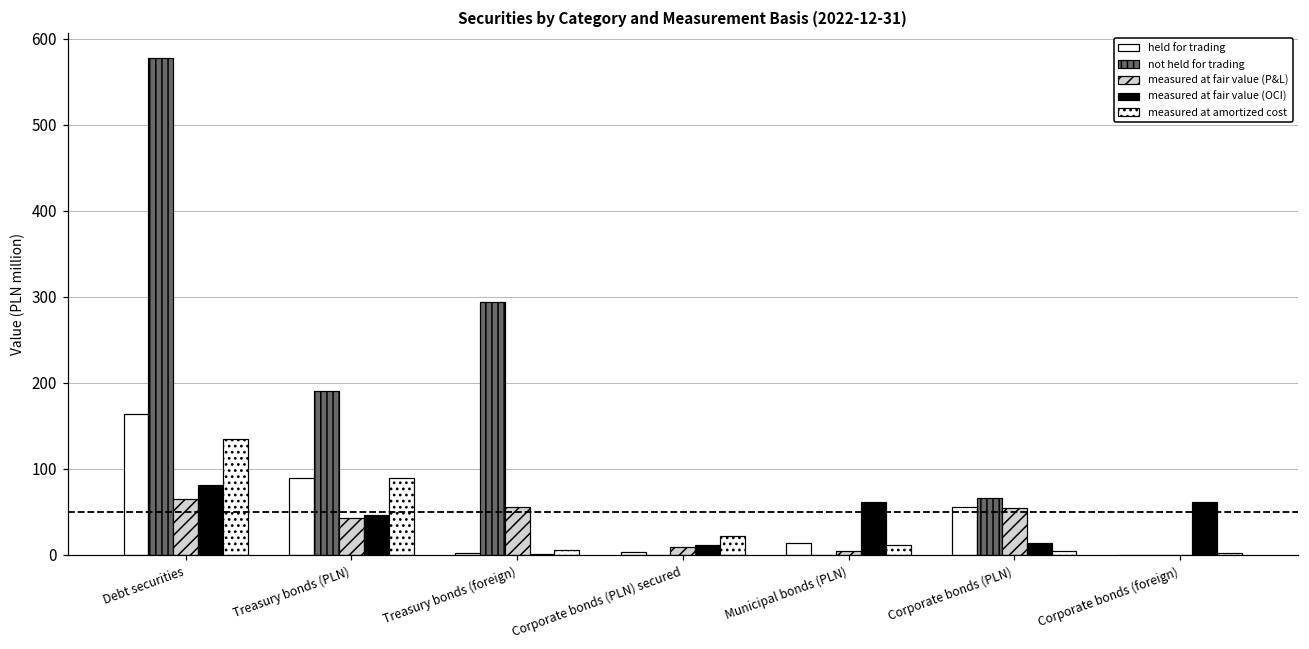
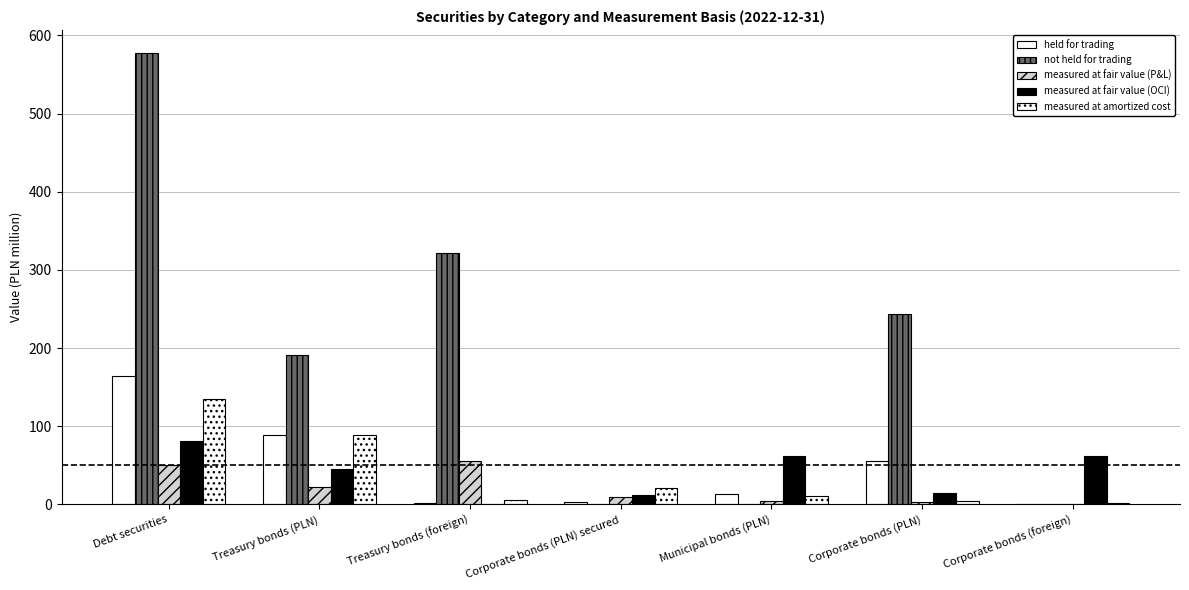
measured at fair value (P&L), Debt securities: 70 -> 50
measured at fair value (P&L), Treasury bonds (PLN): 40 -> 20
not held for trading, Treasury bonds (foreign): 290 -> 320
not held for trading, Corporate bonds (PLN): 70 -> 240
measured at fair value (P&L), Corporate bonds (PLN): 50 -> 0
